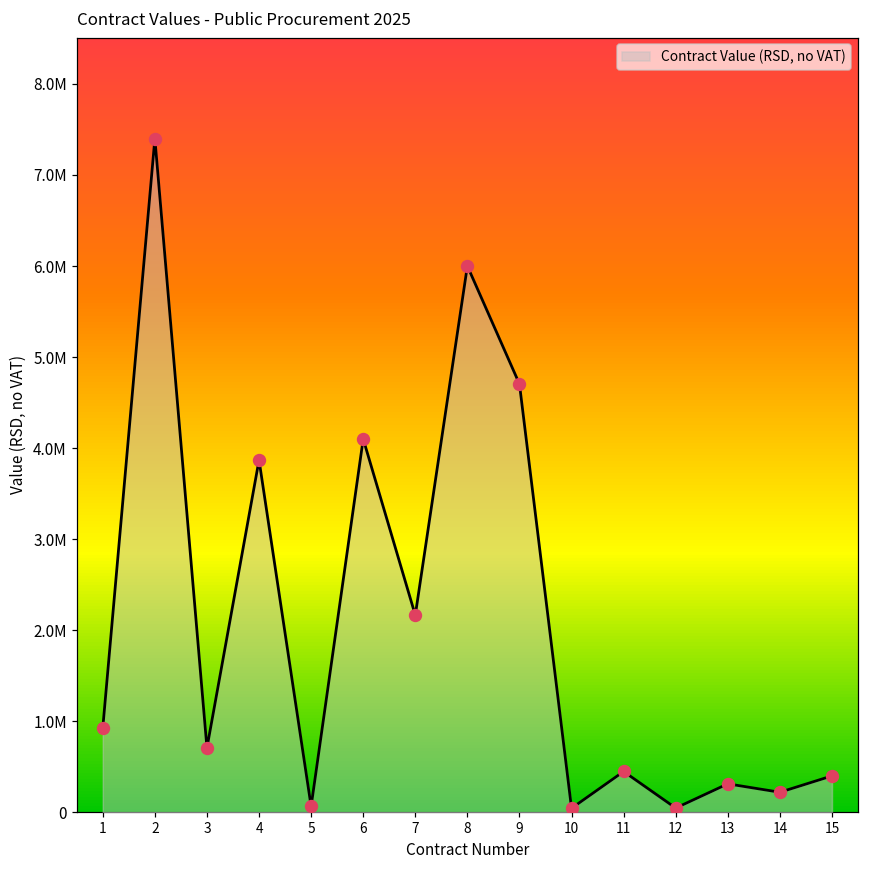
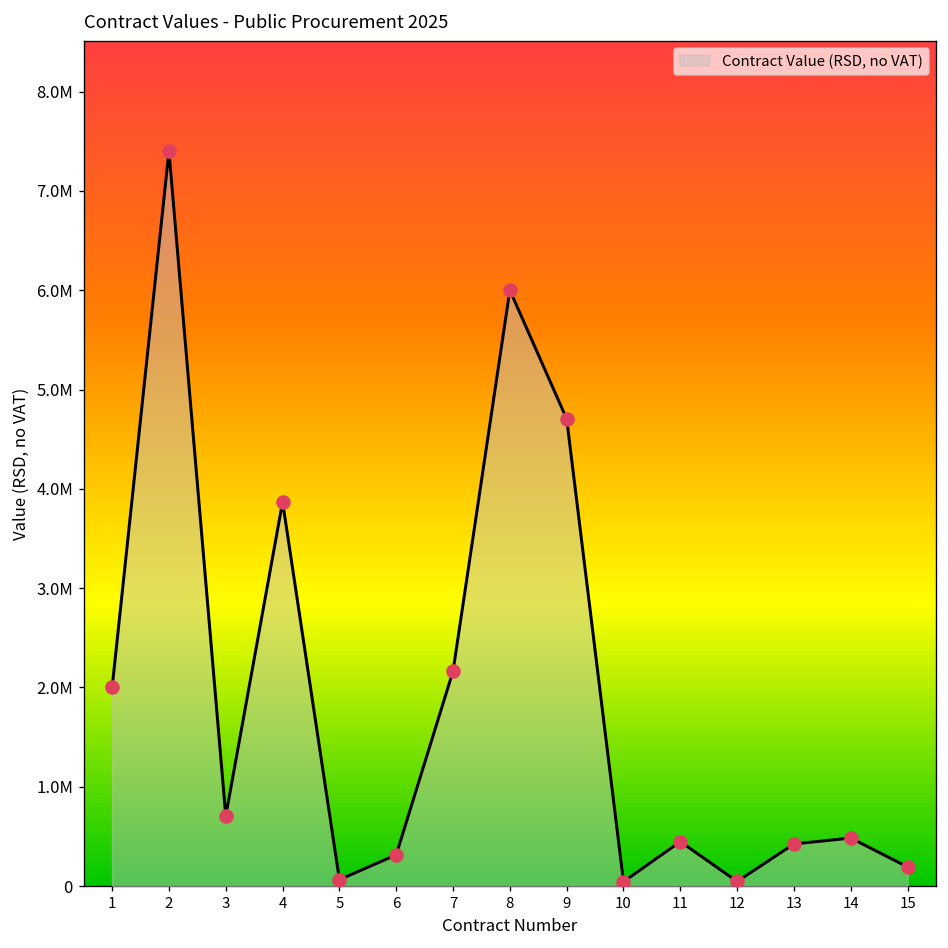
1: 900000 -> 2000000
6: 4100000 -> 300000
13: 300000 -> 400000
14: 200000 -> 500000
15: 400000 -> 200000
